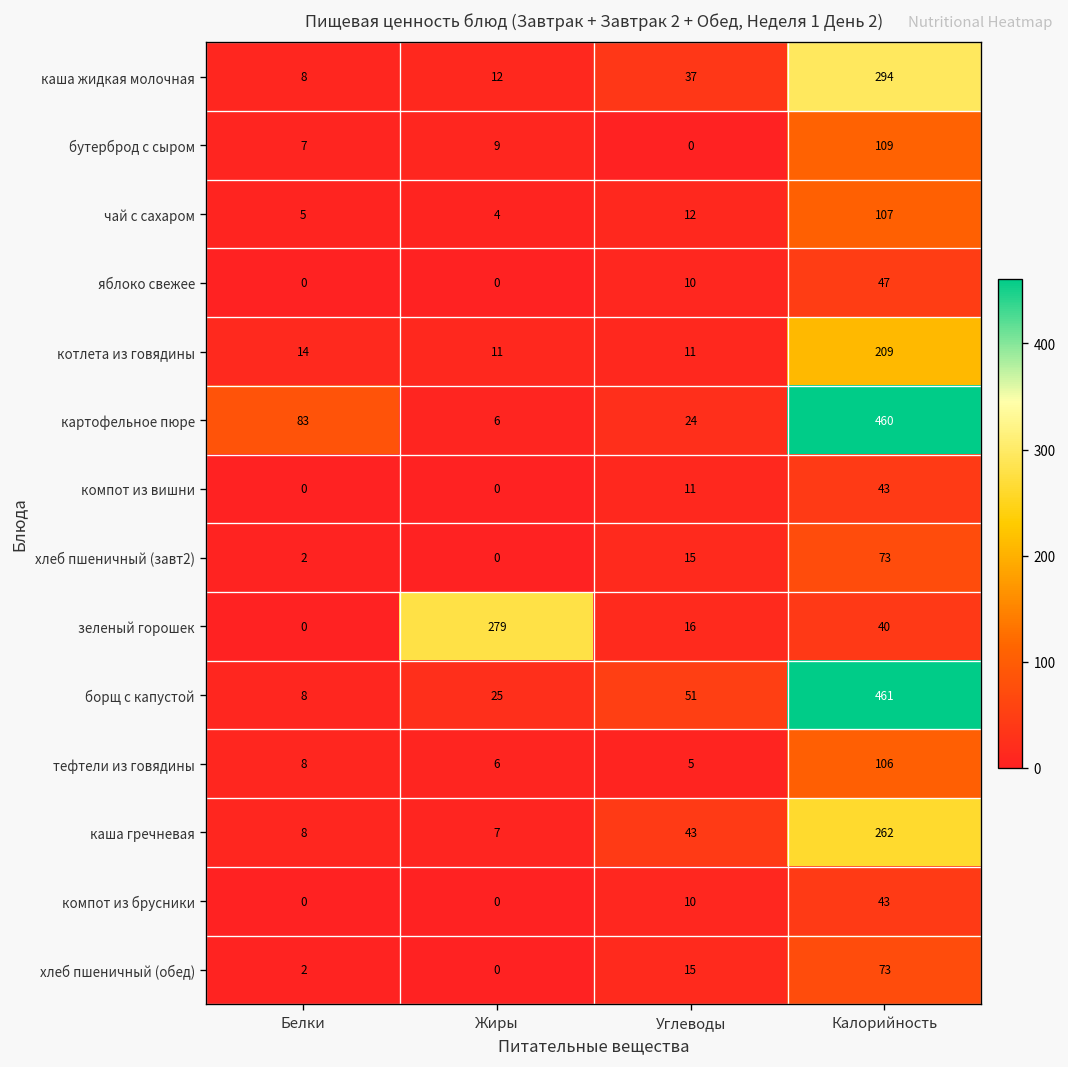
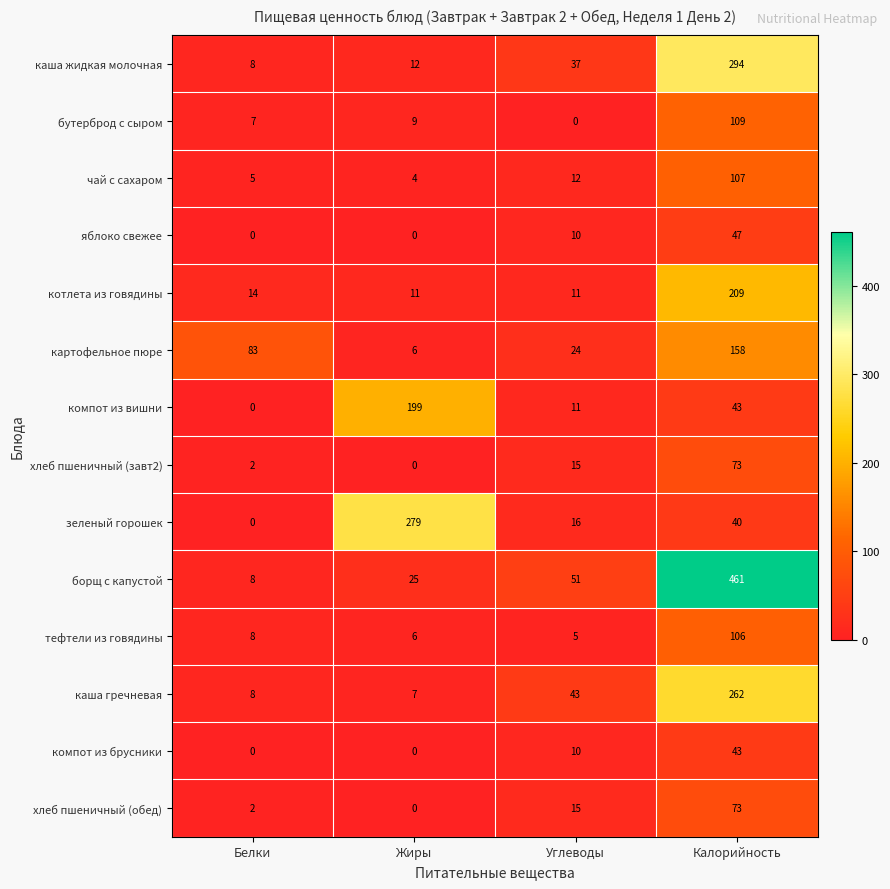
картофельное пюре, Калорийность: 460 -> 158
компот из вишни, Жиры: 0 -> 199
